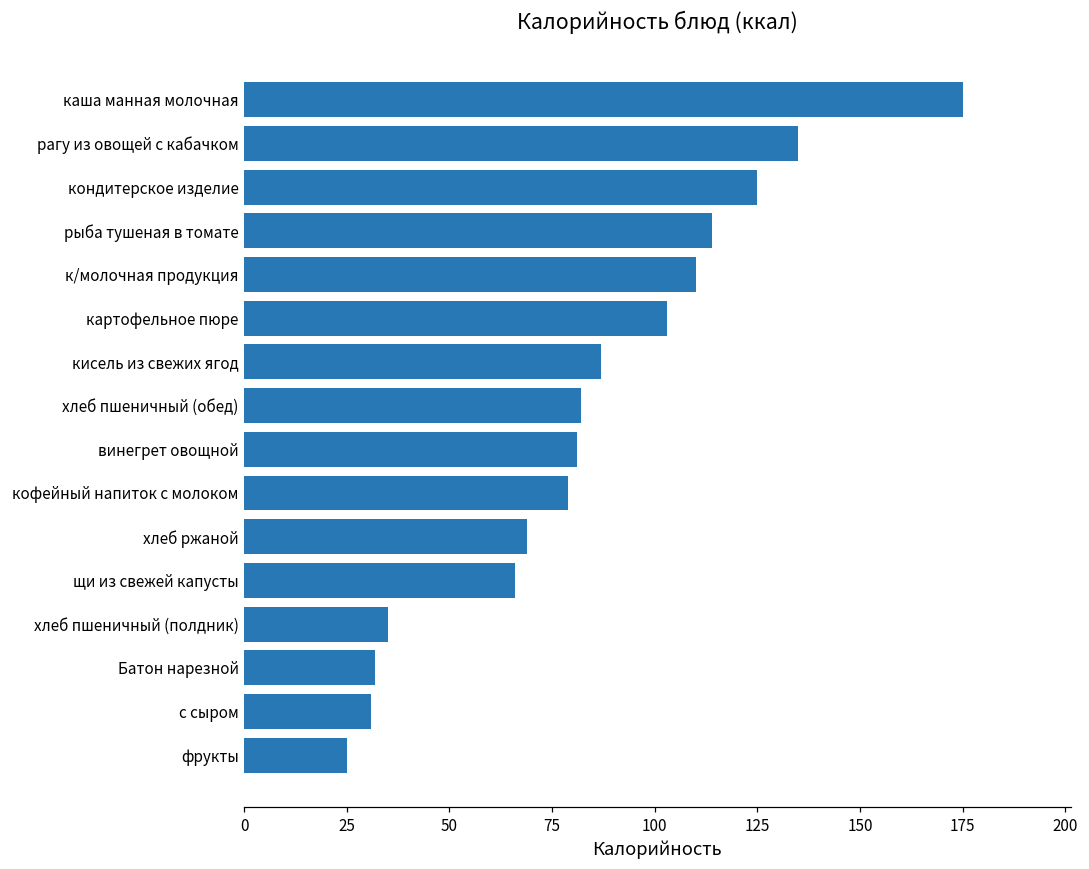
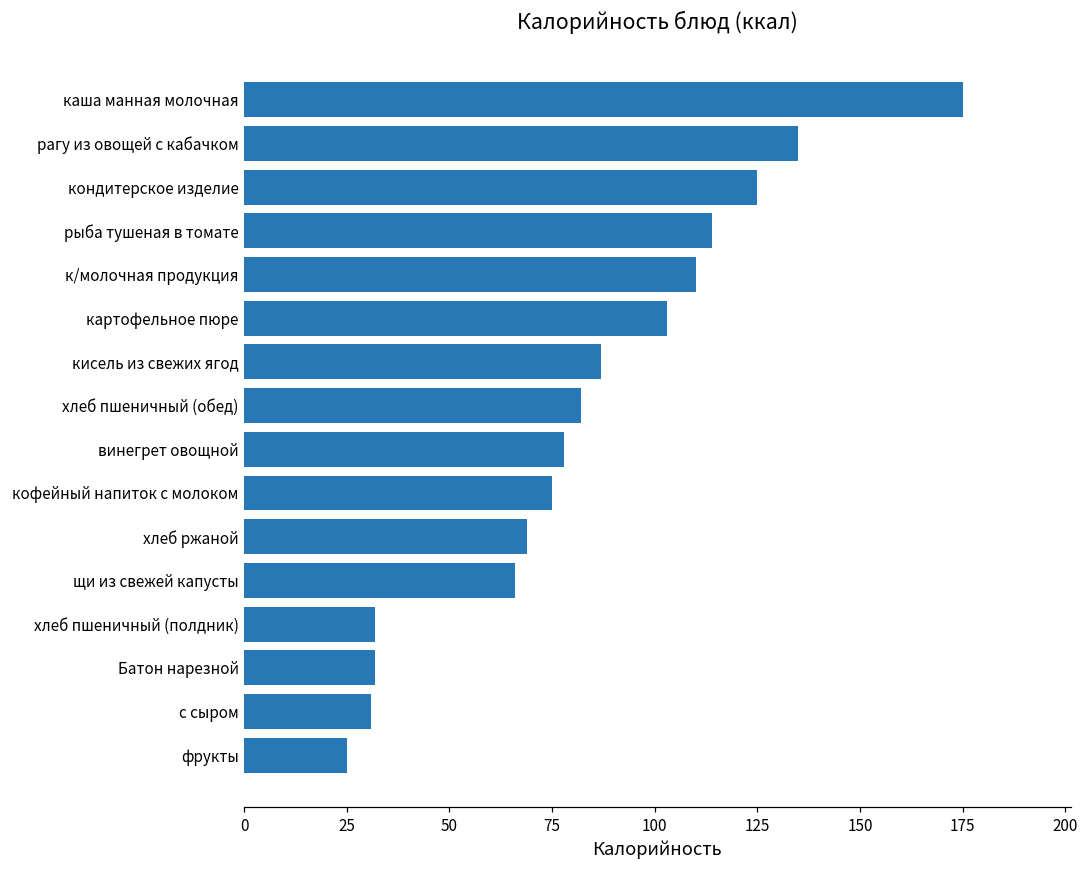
винегрет овощной: 81 -> 78
кофейный напиток с молоком: 79 -> 75
хлеб пшеничный (полдник): 35 -> 32
